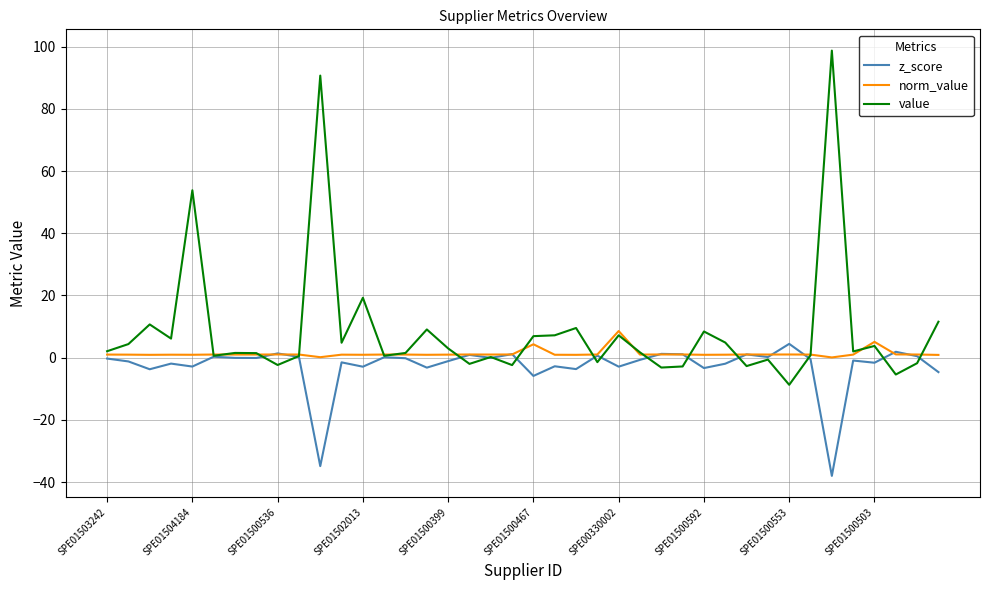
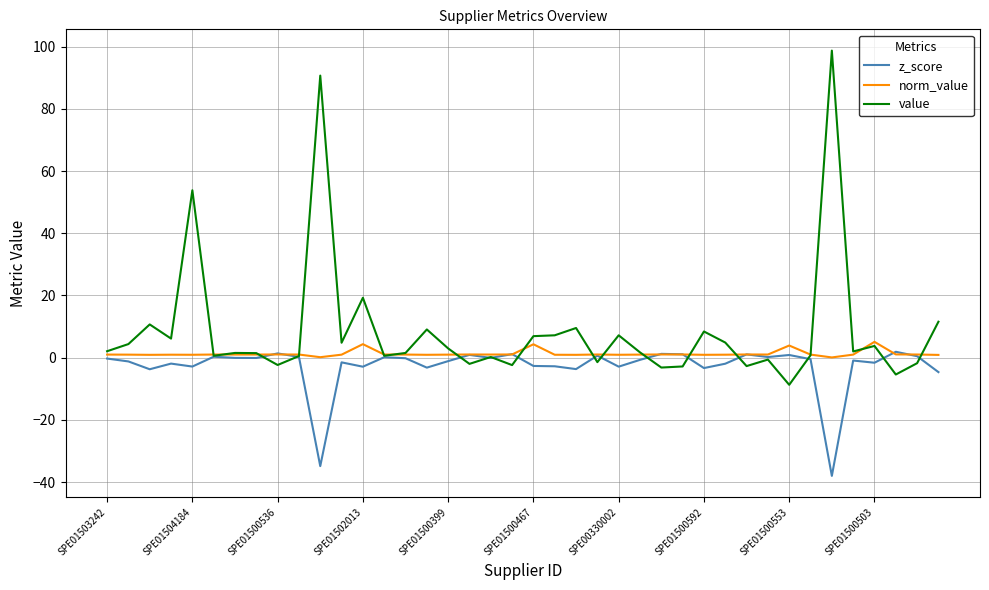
norm_value, SPE01502013: 1 -> 4
z_score, SPE01500467: -6 -> -3
norm_value, SPE00330002: 9 -> 1
z_score, SPE01500553: 4 -> 1
norm_value, SPE01500553: 1 -> 4
